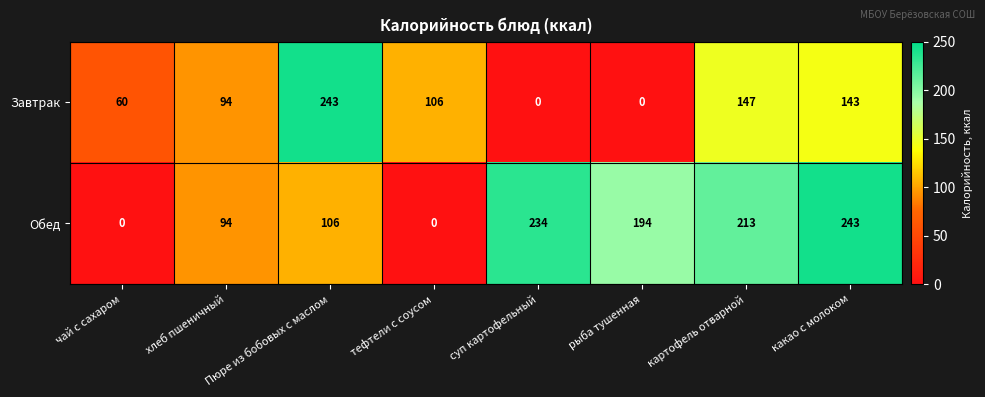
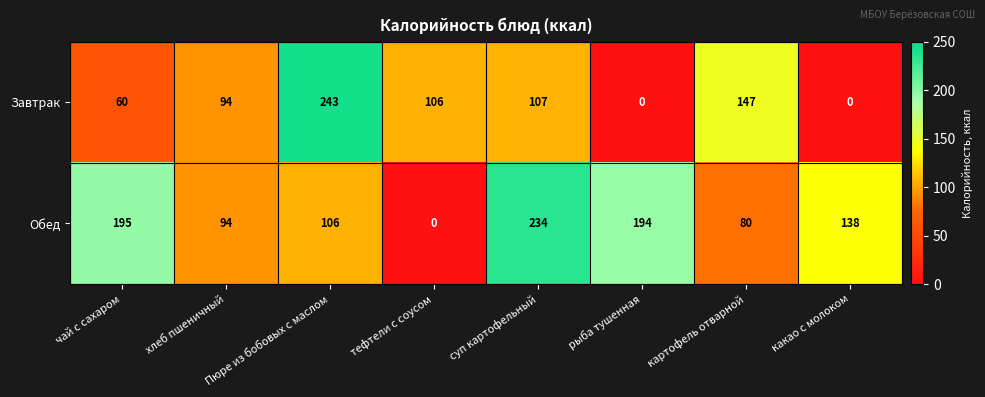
Завтрак, суп картофельный: 0 -> 107
Завтрак, какао с молоком: 143 -> 0
Обед, чай с сахаром: 0 -> 195
Обед, картофель отварной: 213 -> 80
Обед, какао с молоком: 243 -> 138
